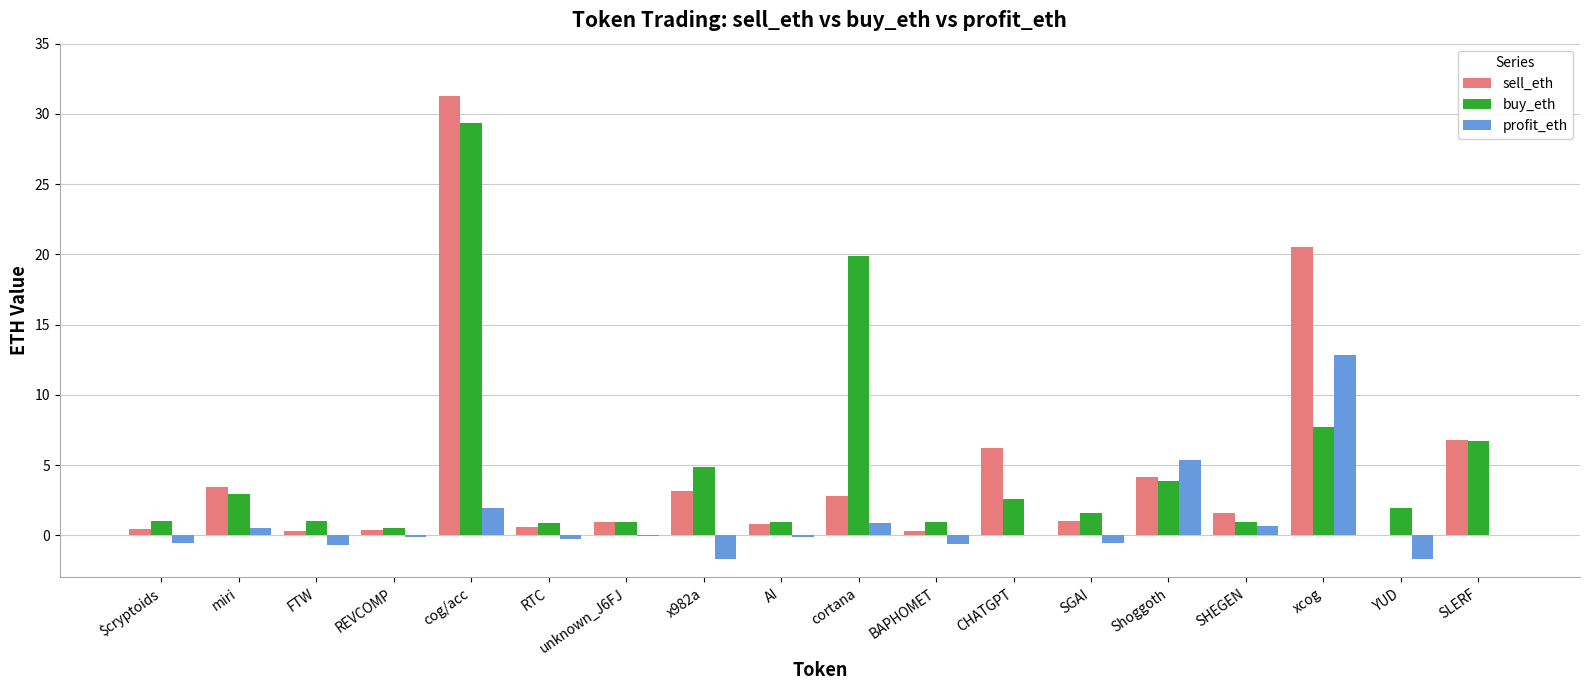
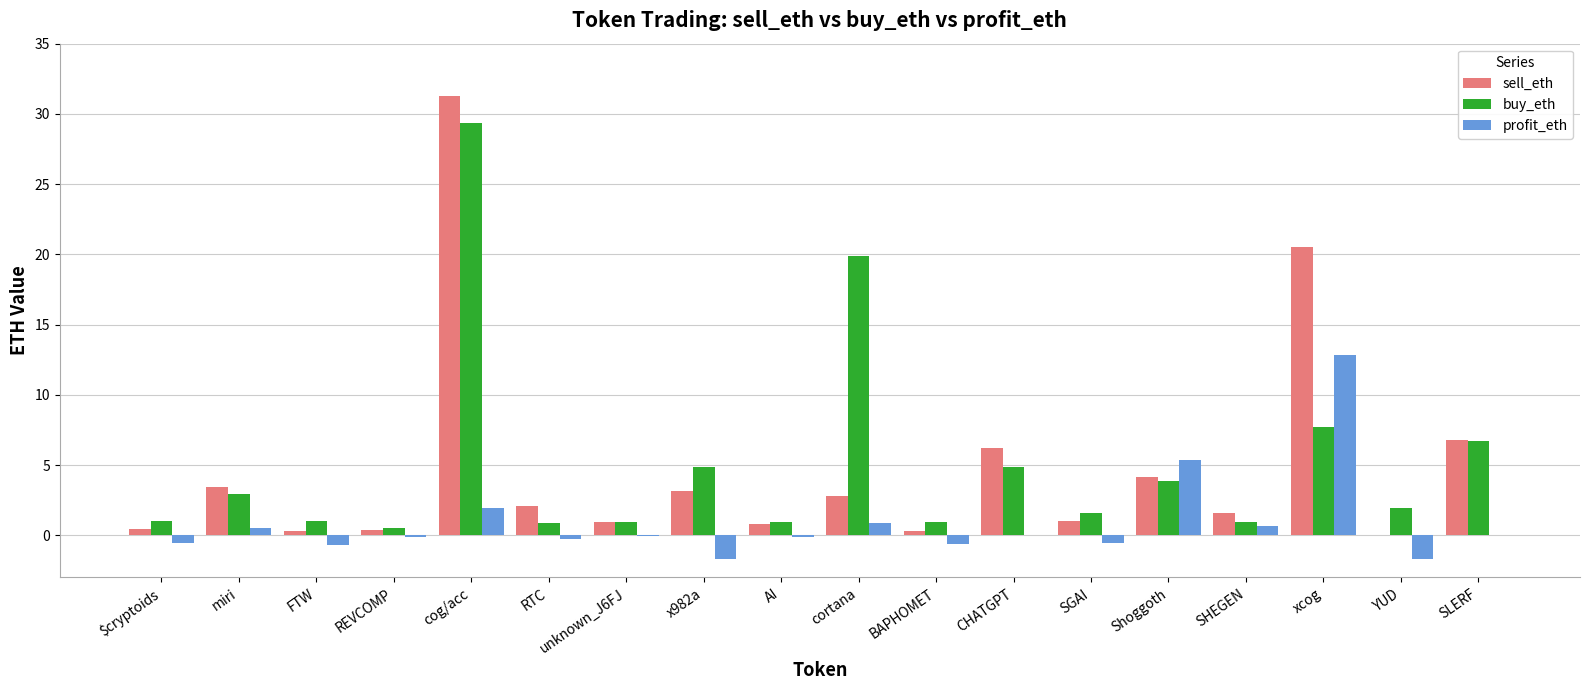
sell_eth, RTC: 0.6 -> 2.1
buy_eth, CHATGPT: 2.6 -> 4.9
